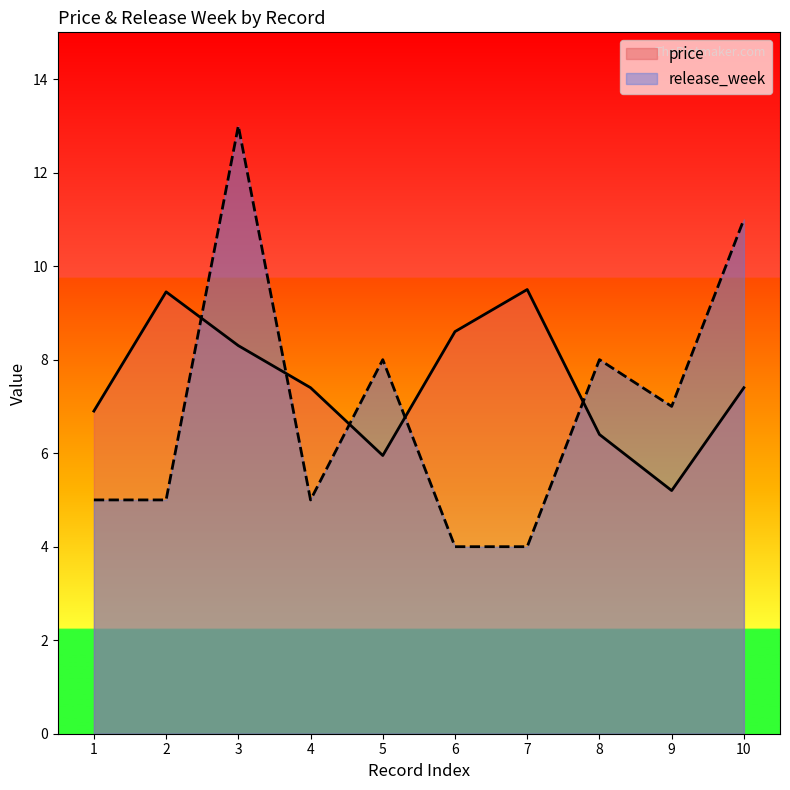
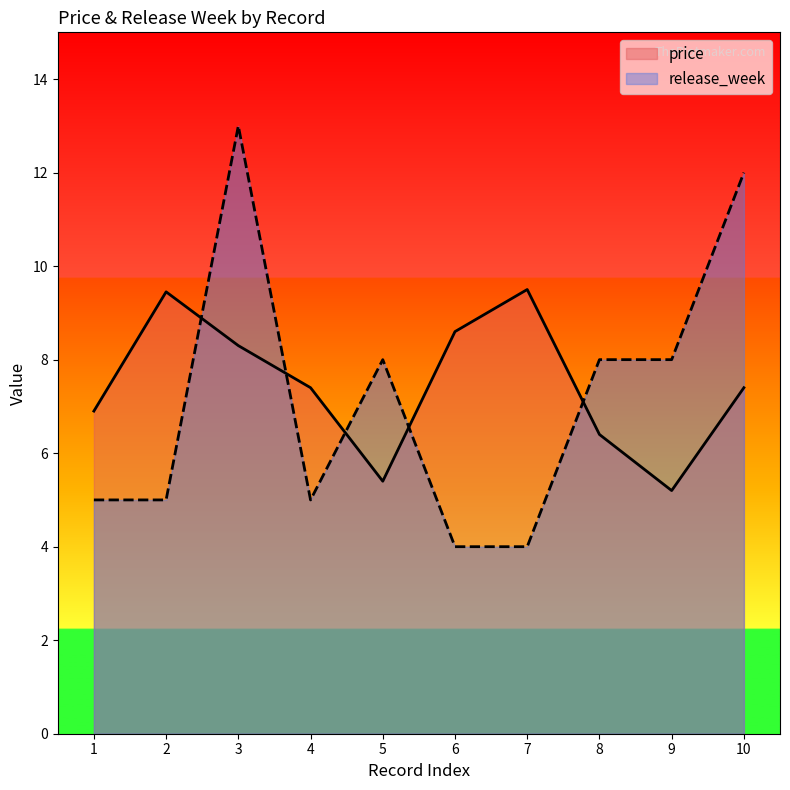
price, 5: 6.0 -> 5.4
release_week, 9: 7 -> 8
release_week, 10: 11 -> 12
